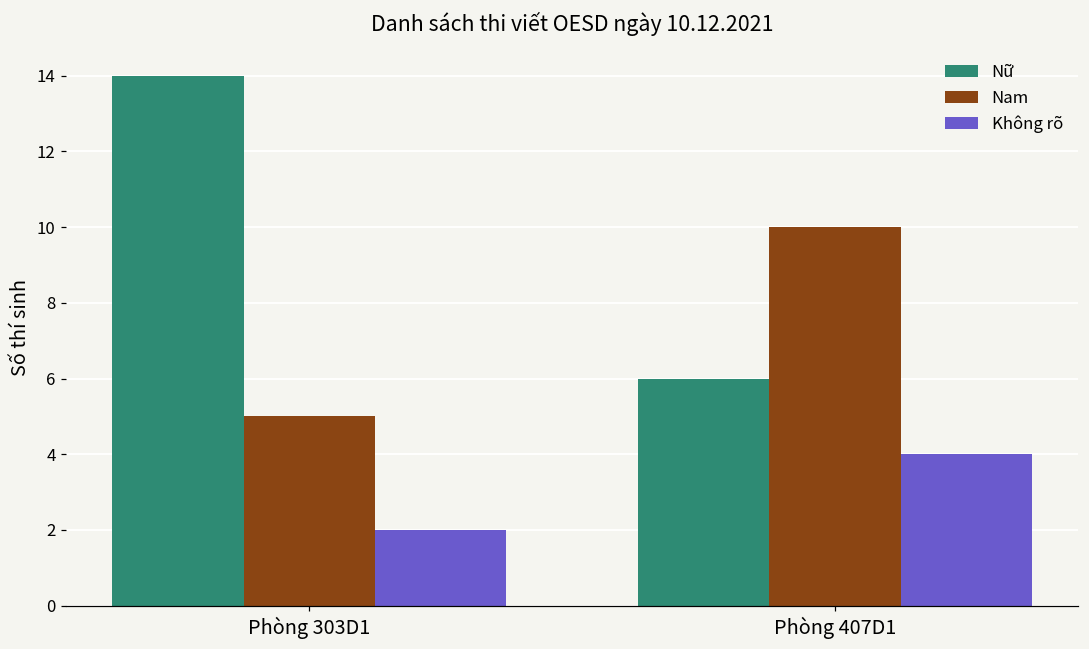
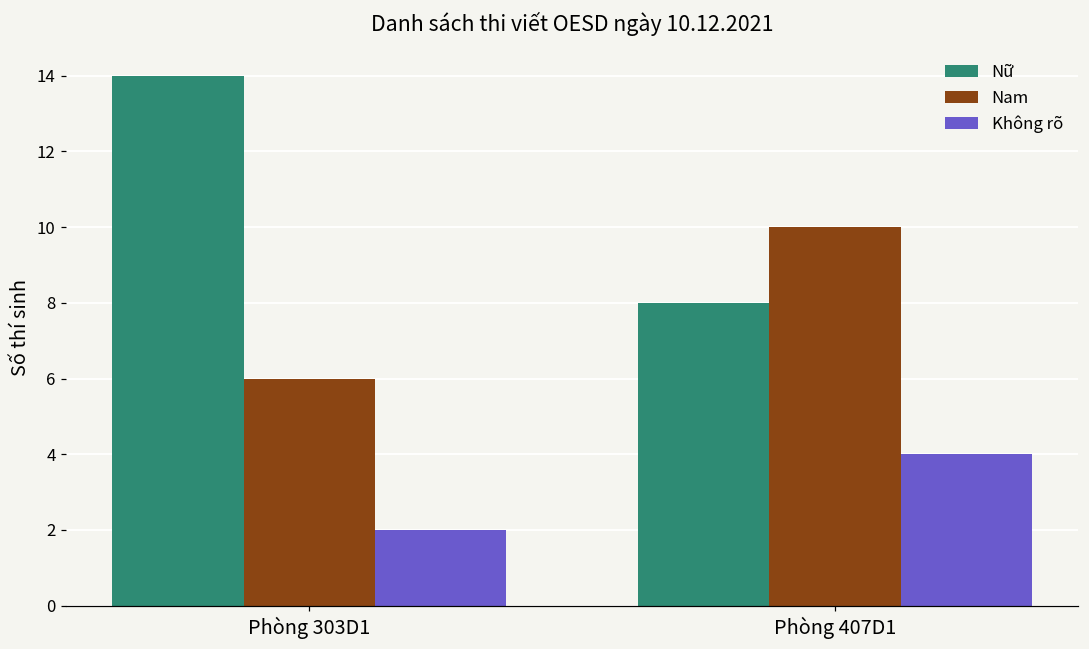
Nam, Phòng 303D1: 5 -> 6
Nữ, Phòng 407D1: 6 -> 8
